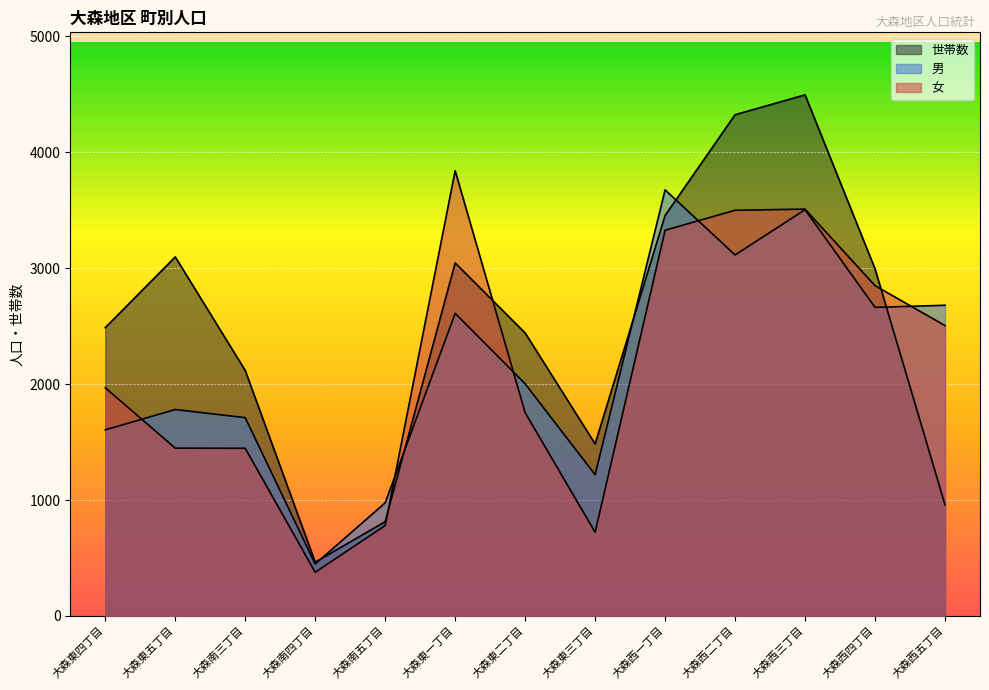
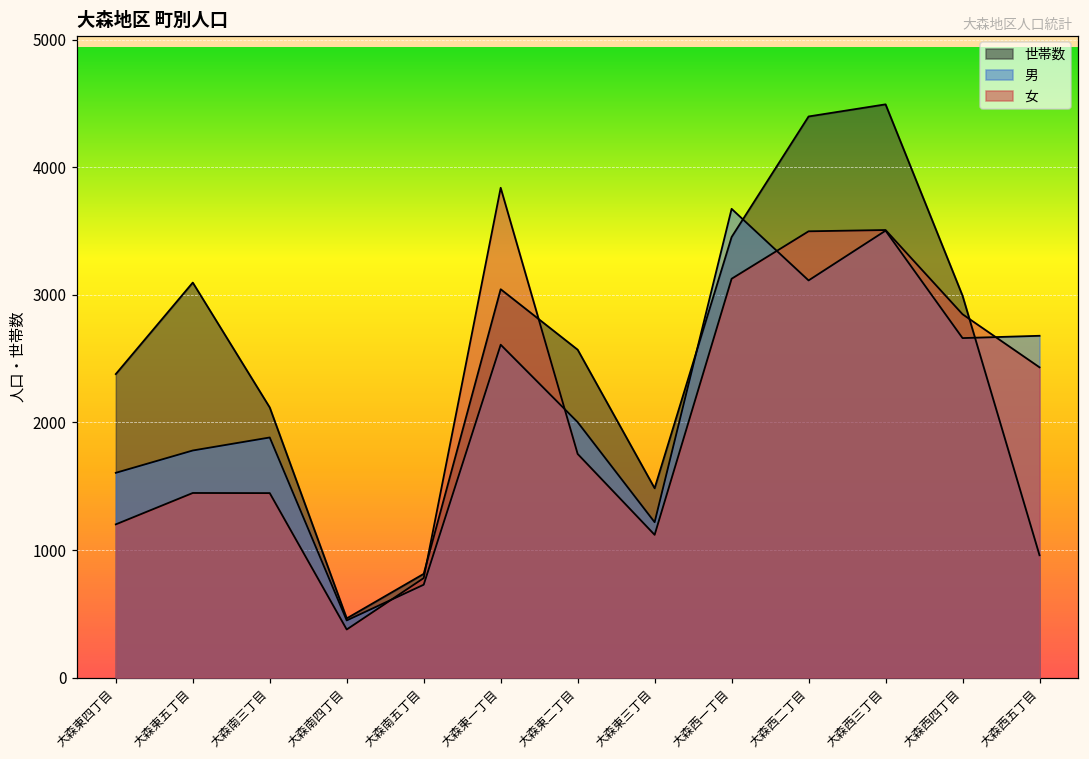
世帯数, 大森東四丁目: 2490 -> 2380
女, 大森東四丁目: 1970 -> 1200
男, 大森南三丁目: 1710 -> 1880
男, 大森南五丁目: 980 -> 730
世帯数, 大森東二丁目: 2440 -> 2570
女, 大森東三丁目: 720 -> 1120
女, 大森西一丁目: 3330 -> 3130
世帯数, 大森西二丁目: 4320 -> 4400
女, 大森西五丁目: 2500 -> 2430
